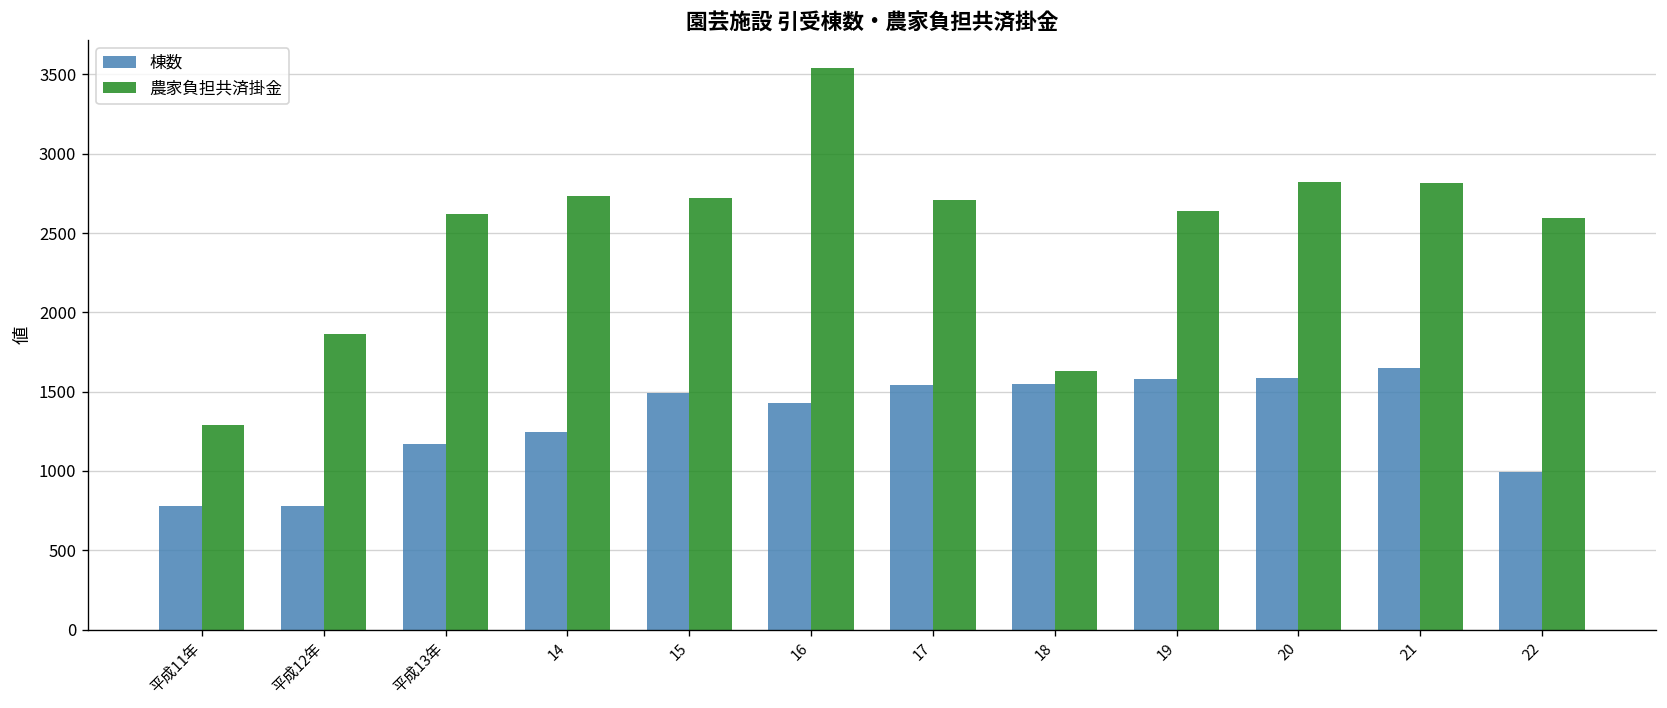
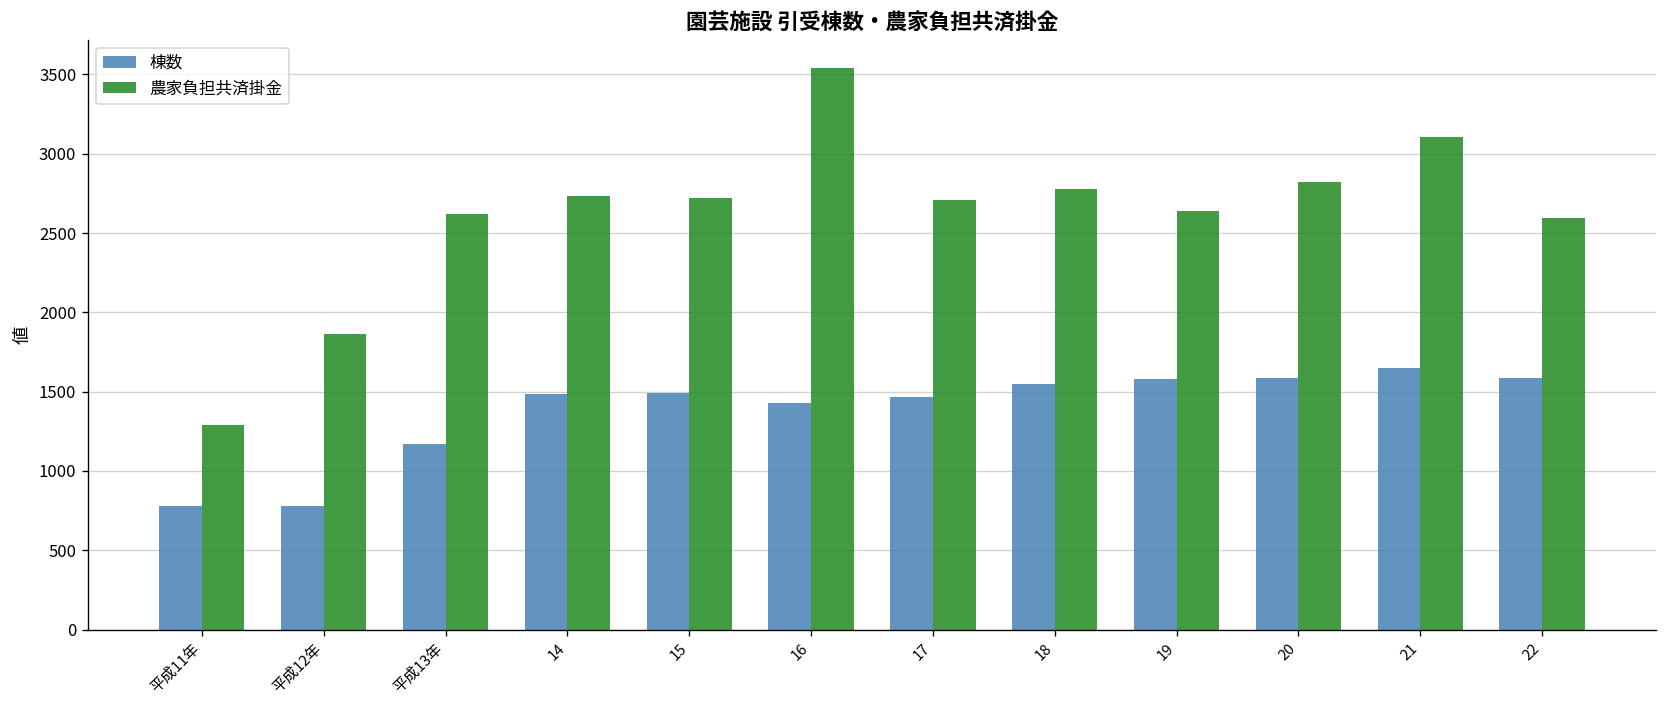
棟数, 14: 1240 -> 1490
棟数, 17: 1540 -> 1460
農家負担共済掛金, 18: 1630 -> 2780
農家負担共済掛金, 21: 2810 -> 3110
棟数, 22: 1000 -> 1580
